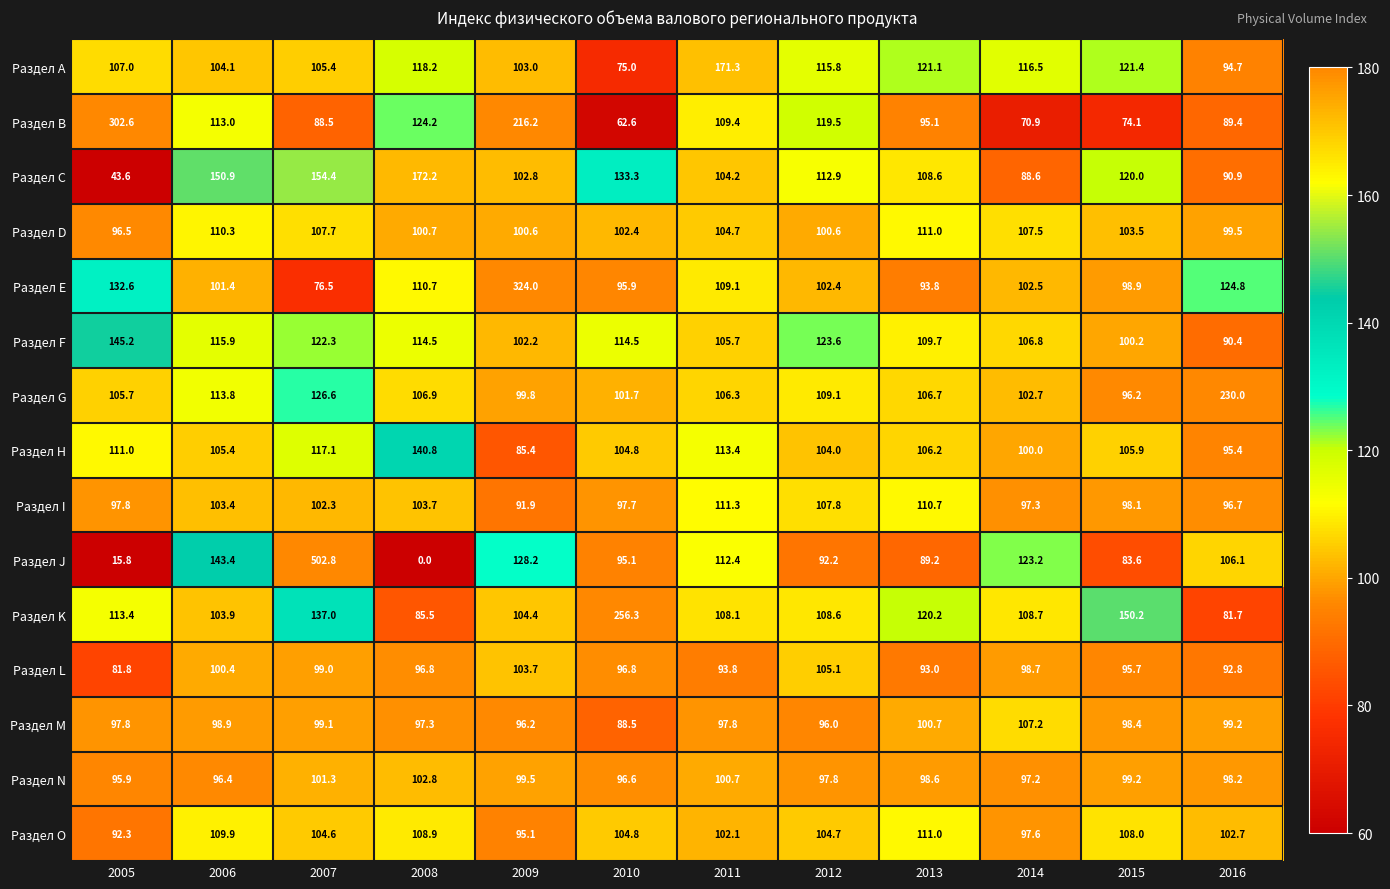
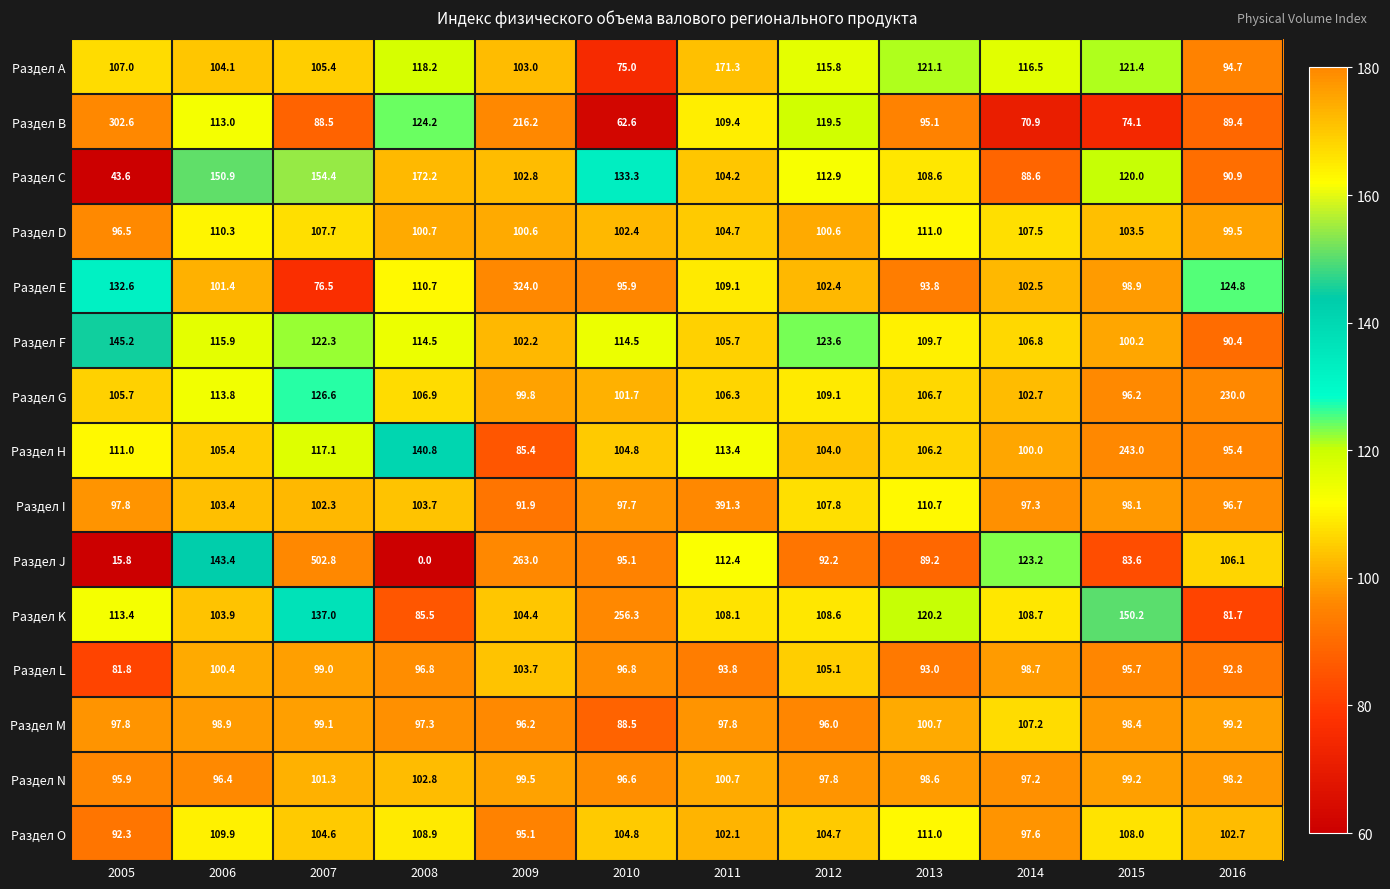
Раздел H, 2015: 105.9 -> 243.0
Раздел I, 2011: 111.3 -> 391.3
Раздел J, 2009: 128.2 -> 263.0
